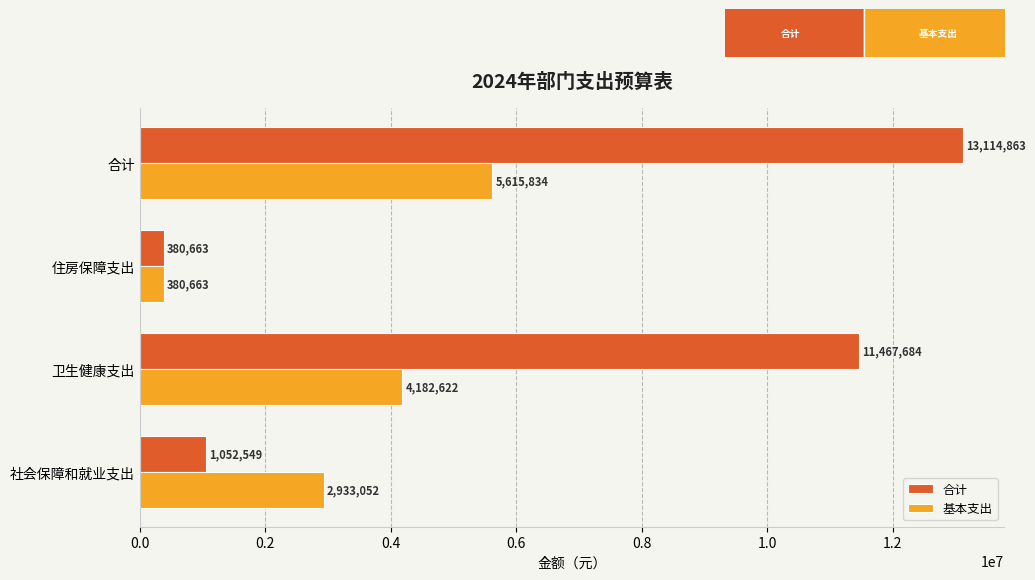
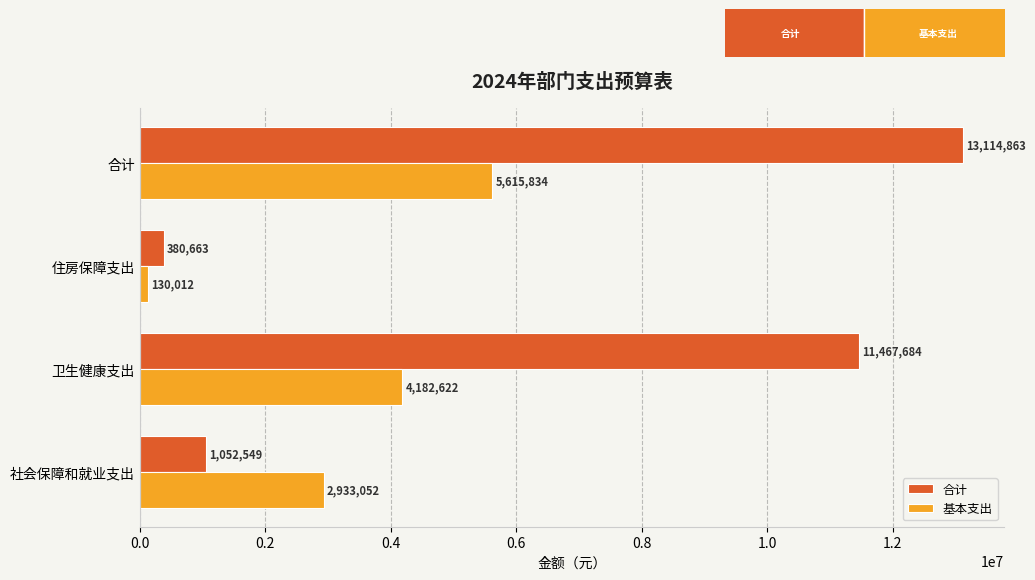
基本支出, 住房保障支出: 380,663 -> 130,012
